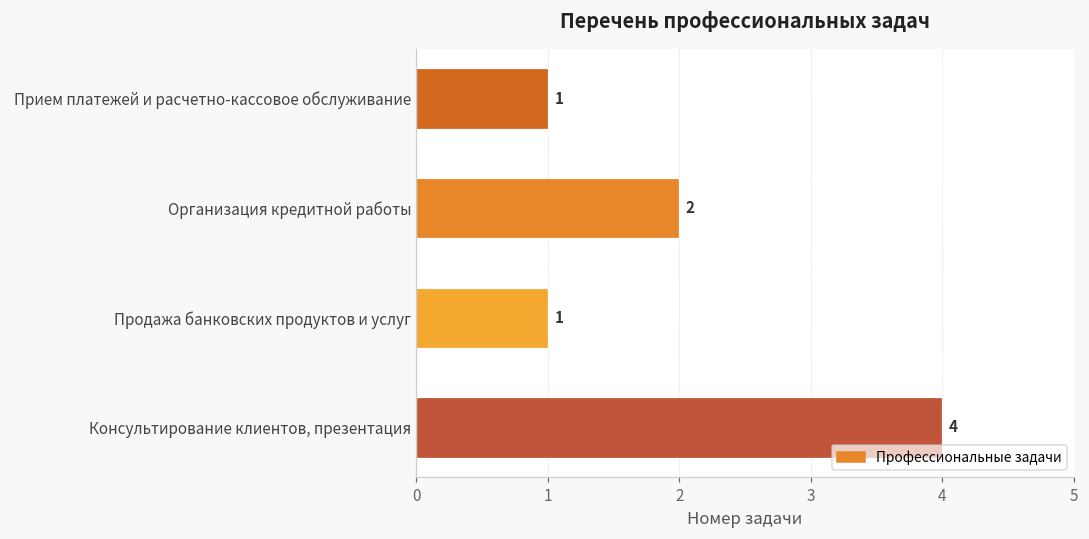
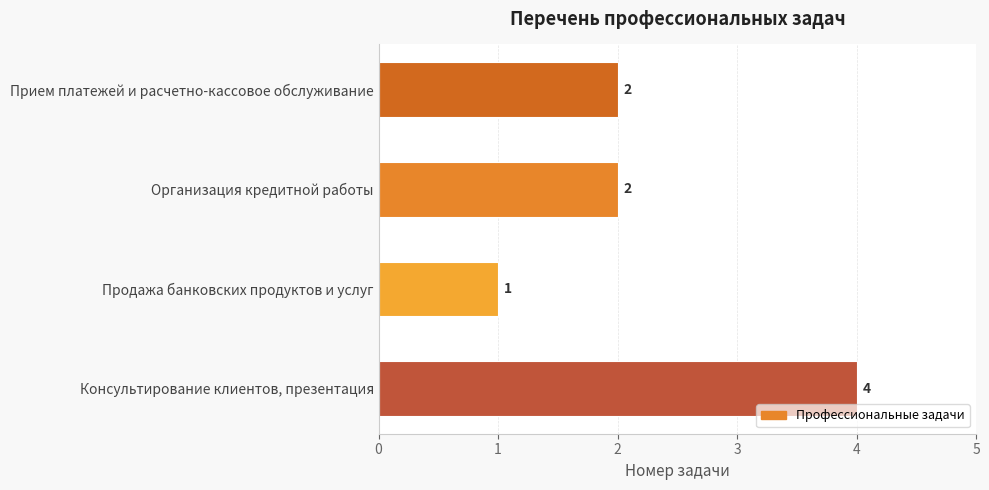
Прием платежей и расчетно-кассовое обслуживание: 1 -> 2
